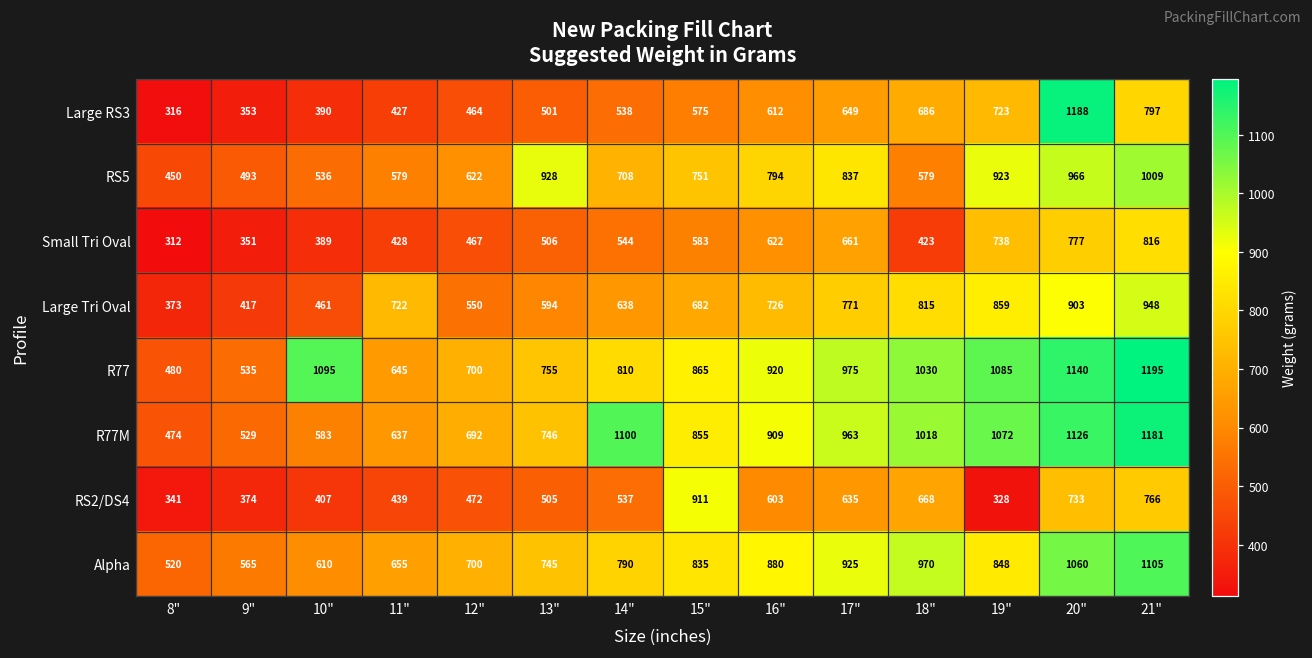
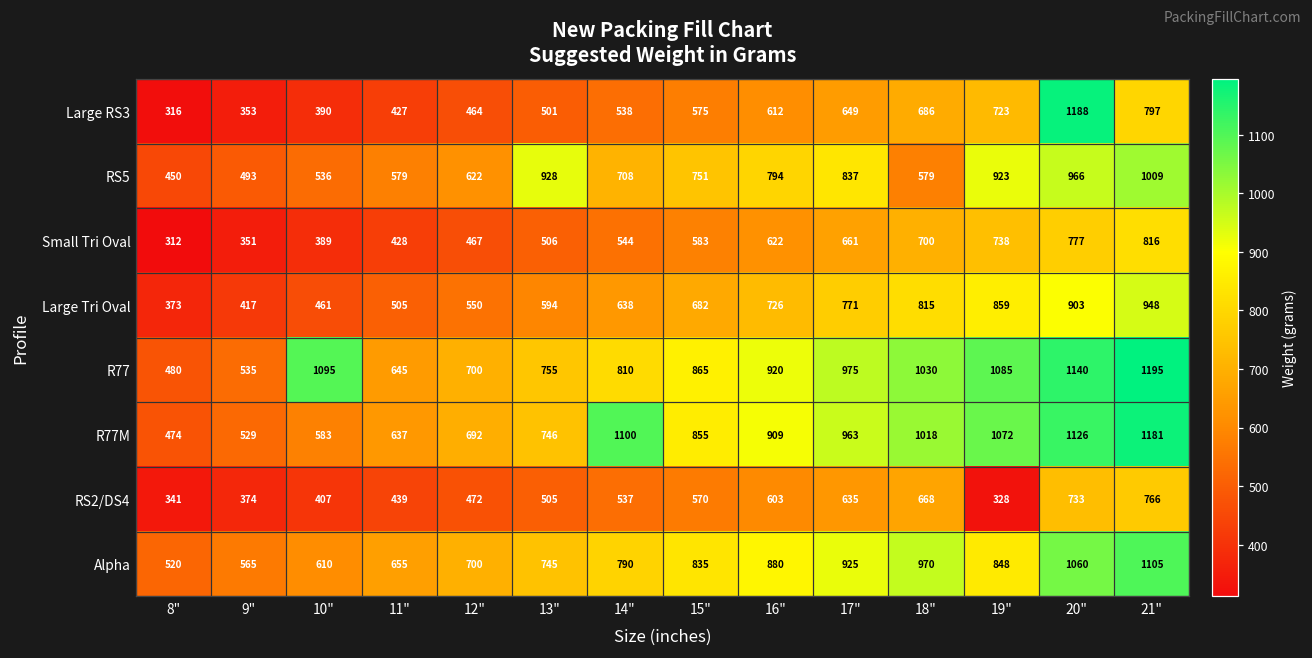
Small Tri Oval, 18": 423 -> 700
Large Tri Oval, 11": 722 -> 505
RS2/DS4, 15": 911 -> 570
